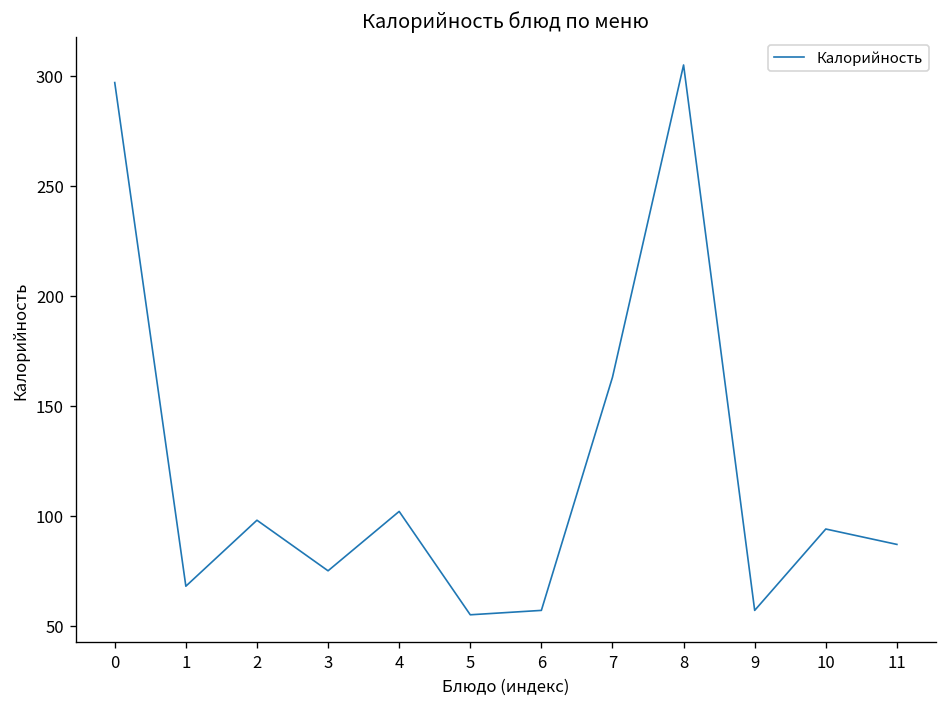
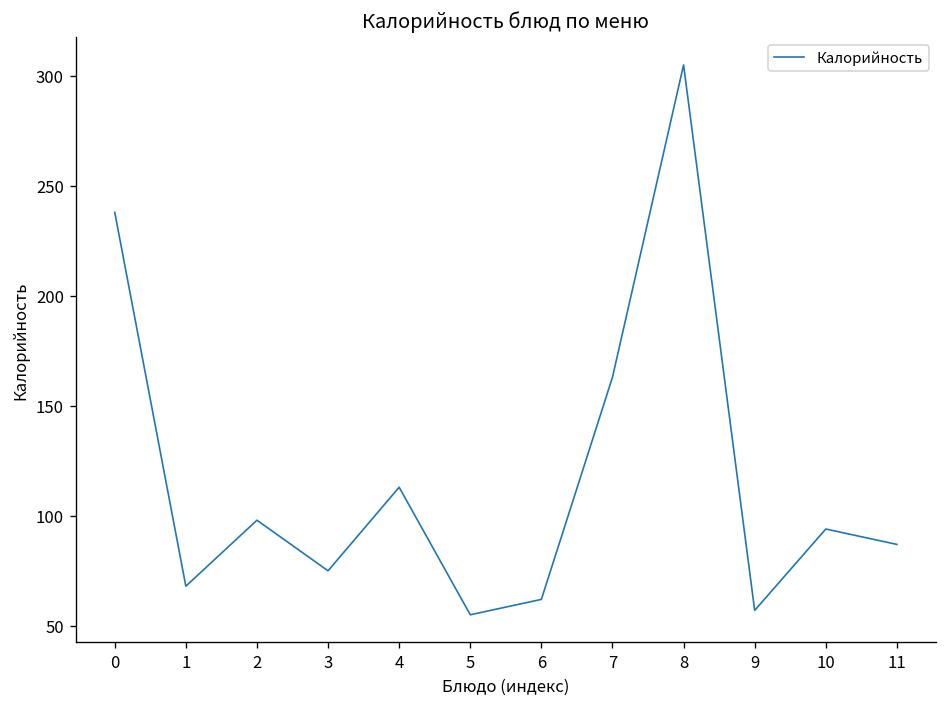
0: 297 -> 238
4: 102 -> 113
6: 57 -> 62
